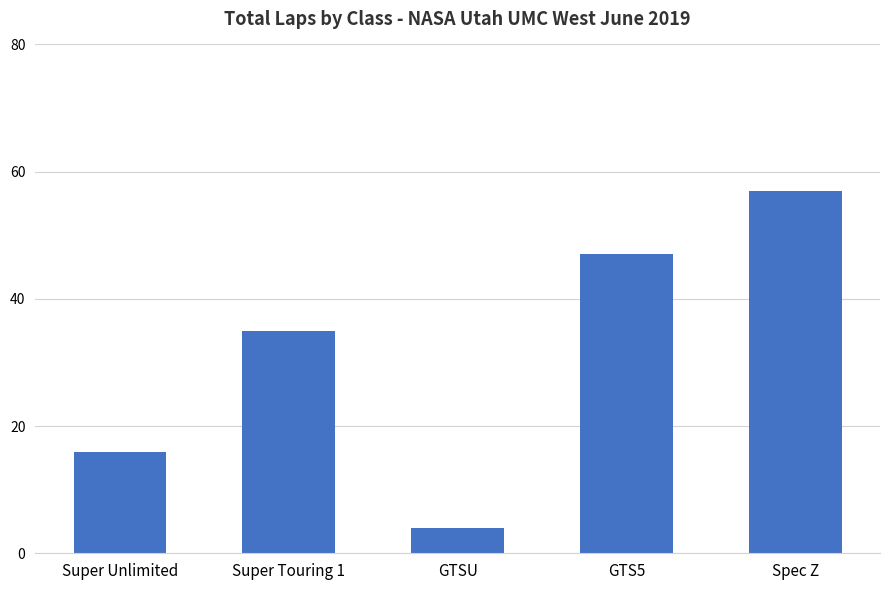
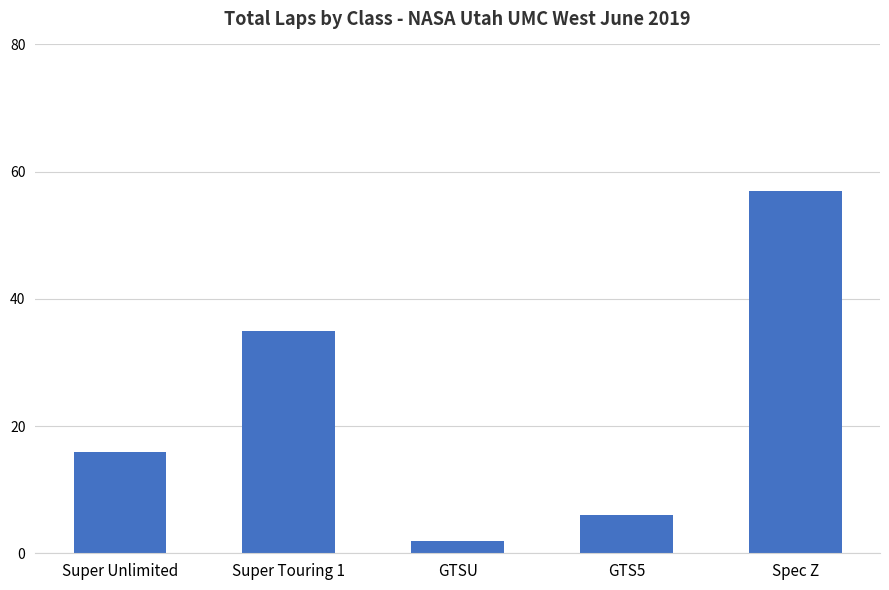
GTSU: 4 -> 2
GTS5: 47 -> 6
